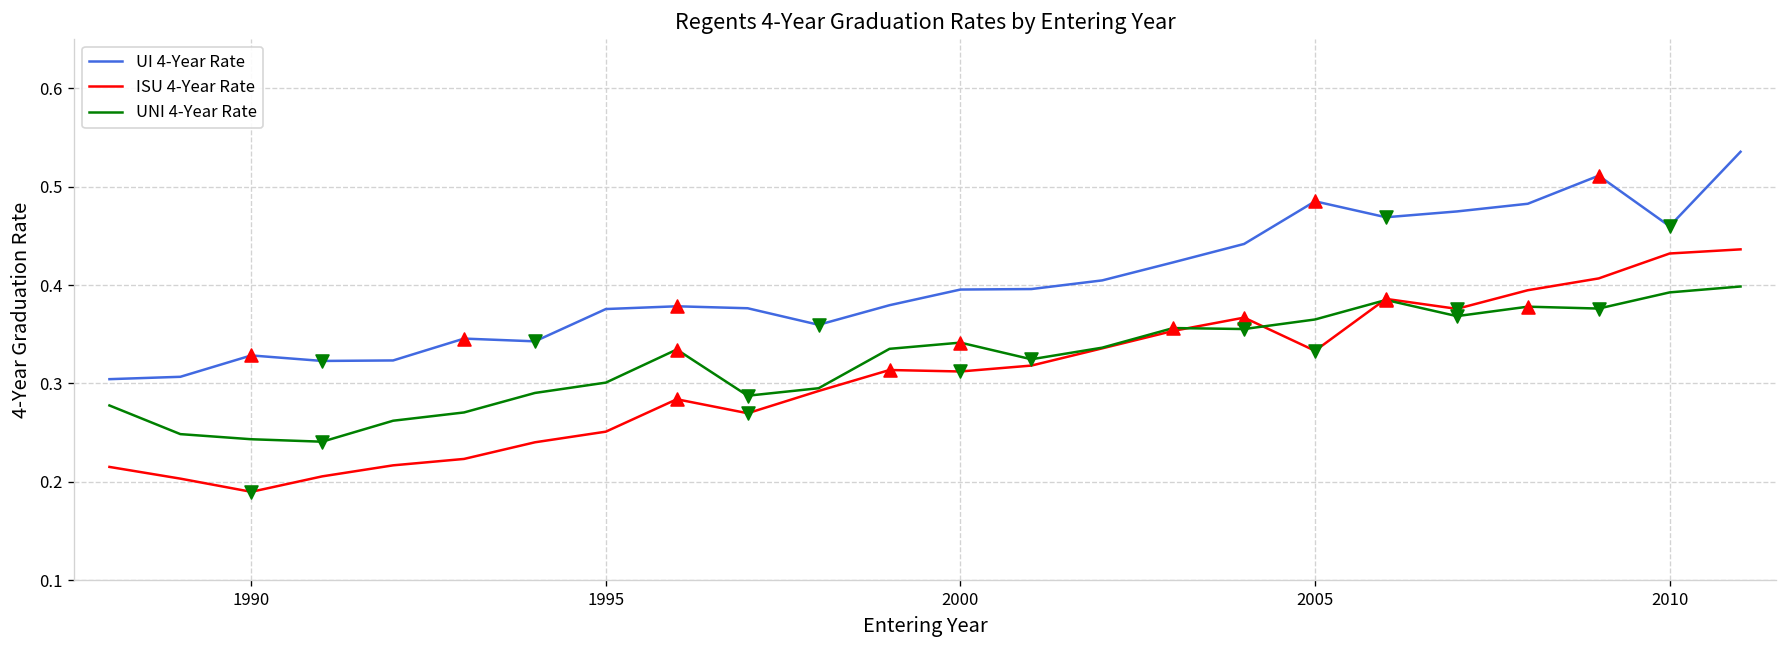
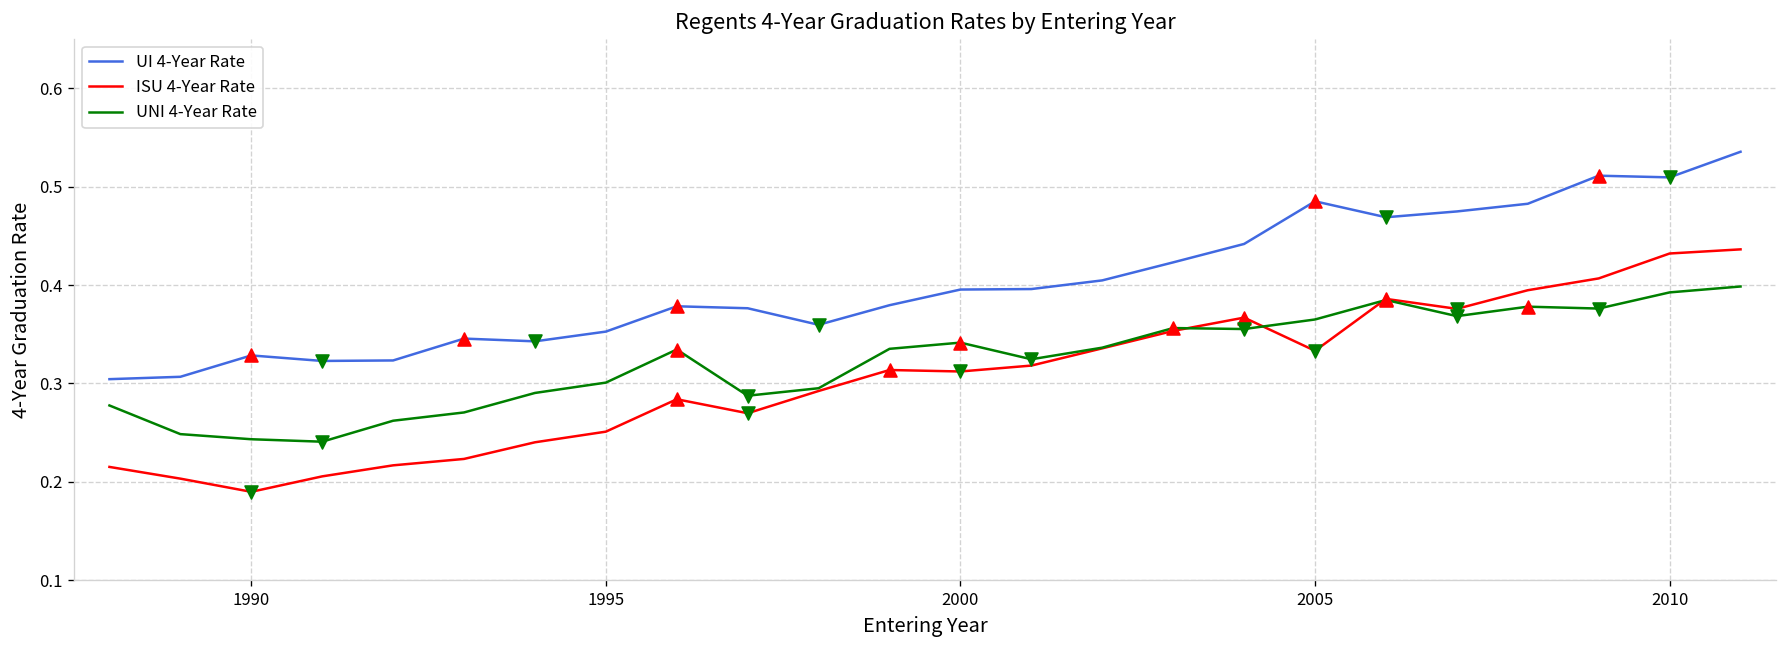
UI 4-Year Rate, 1995: 0.38 -> 0.35
UI 4-Year Rate, 2010: 0.46 -> 0.51
